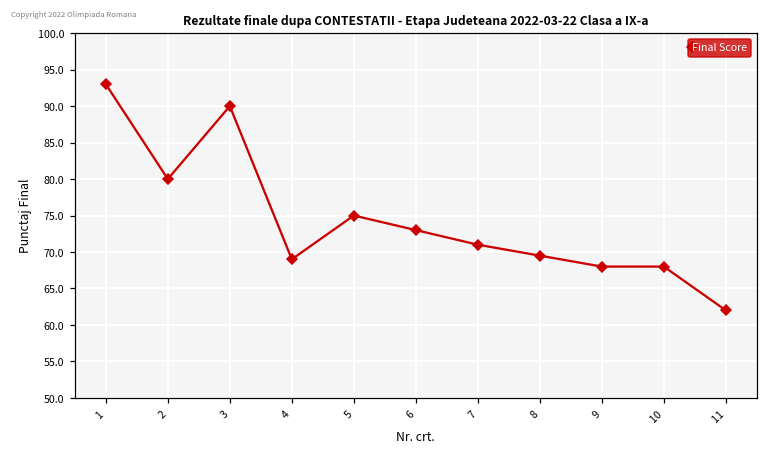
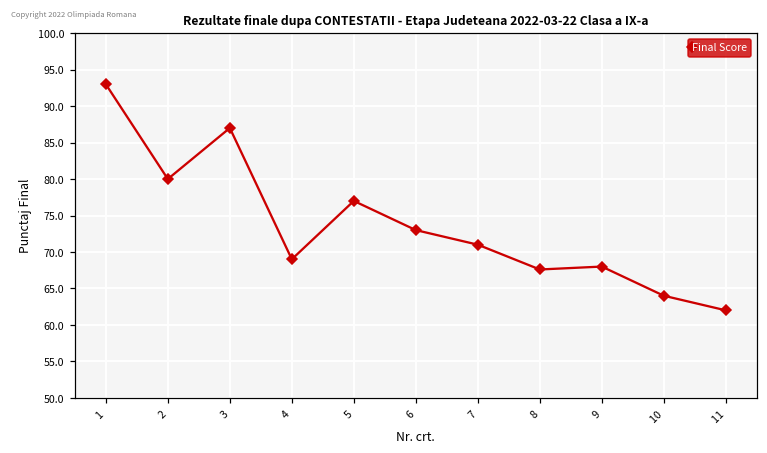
3: 90 -> 87
5: 75 -> 77
8: 70 -> 68
10: 68 -> 64
